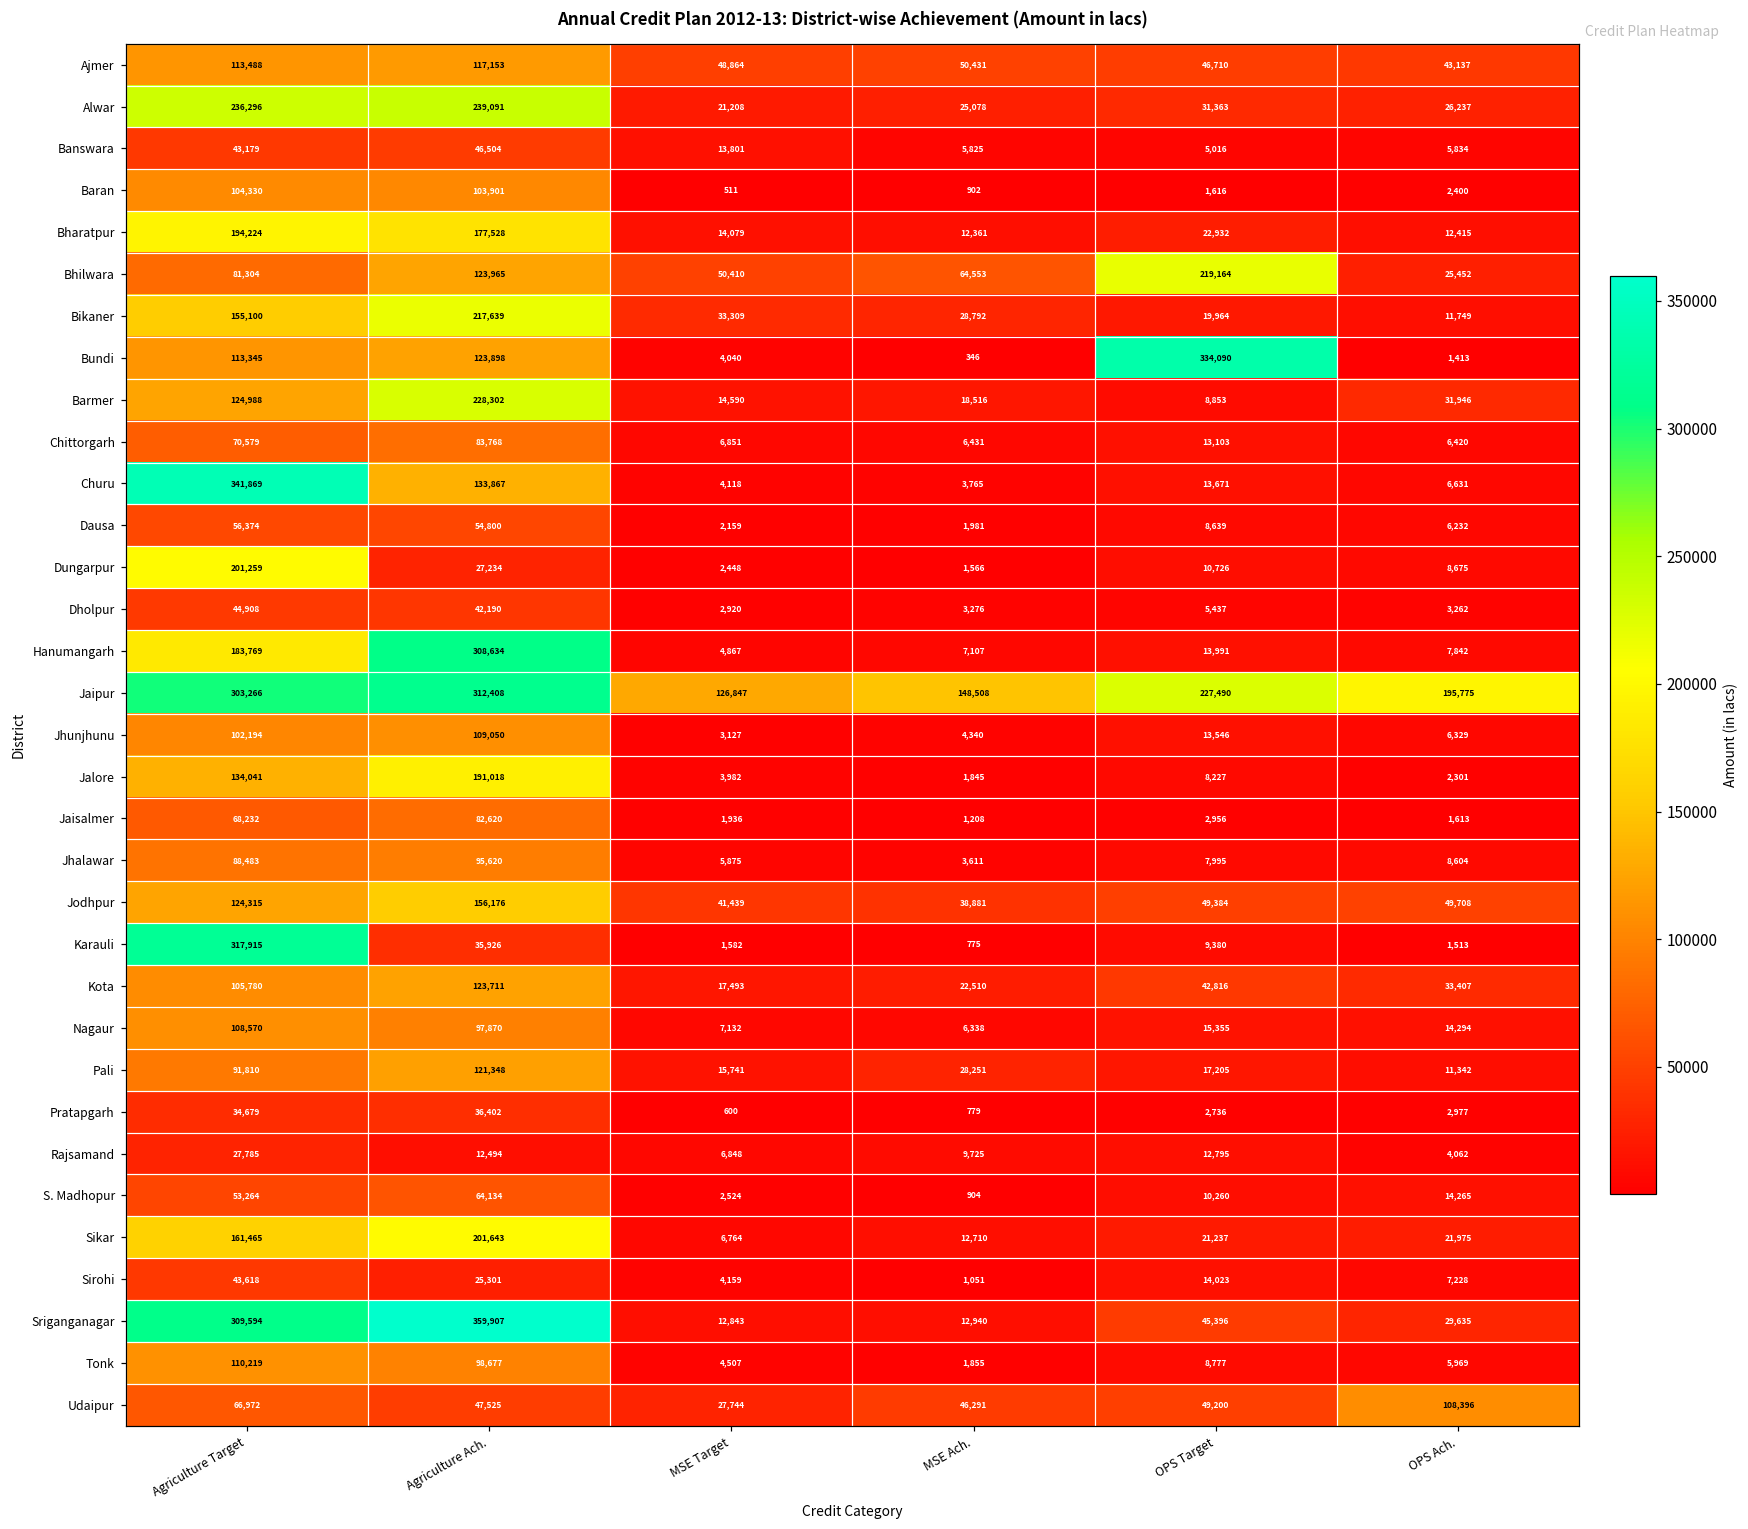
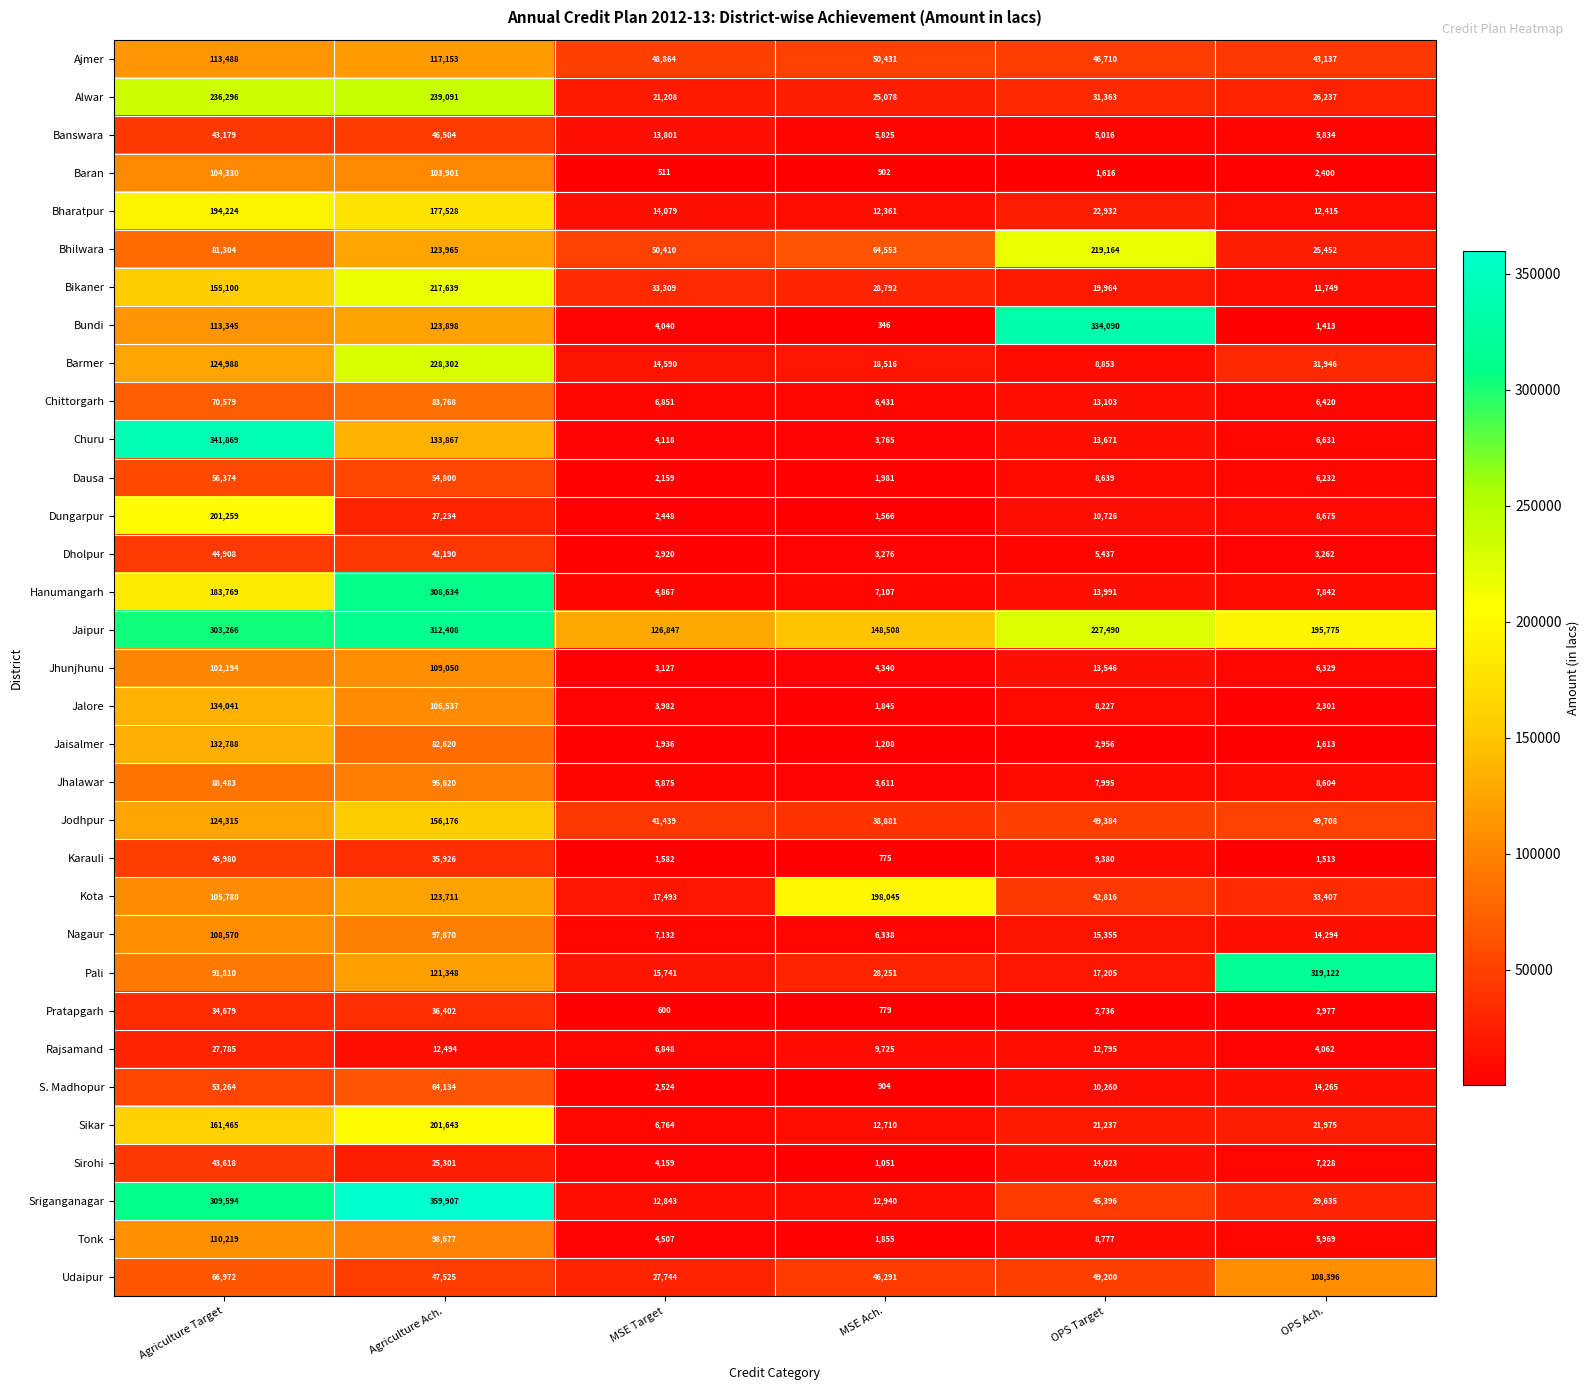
Jalore, Agriculture Ach.: 191,018 -> 106,537
Jaisalmer, Agriculture Target: 68,232 -> 132,788
Karauli, Agriculture Target: 317,915 -> 46,980
Kota, MSE Ach.: 22,510 -> 198,045
Pali, OPS Ach.: 11,342 -> 319,122
